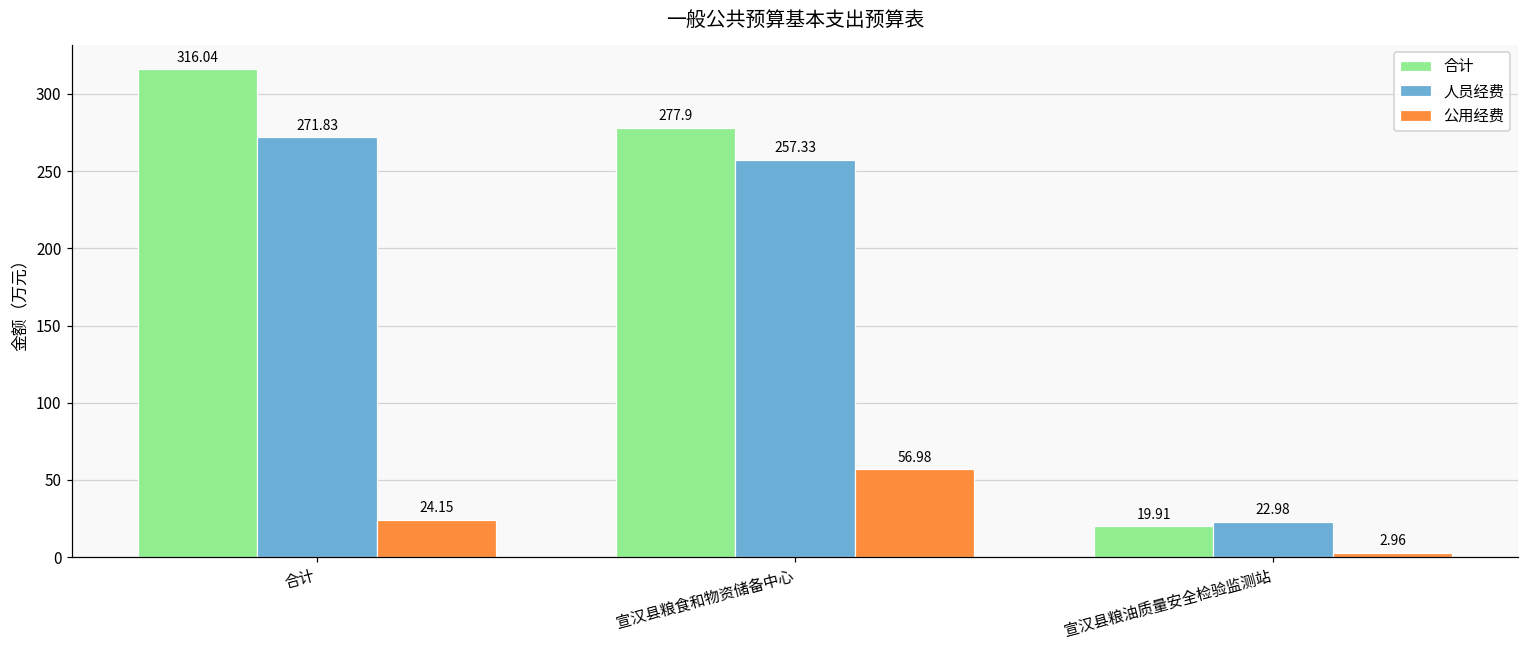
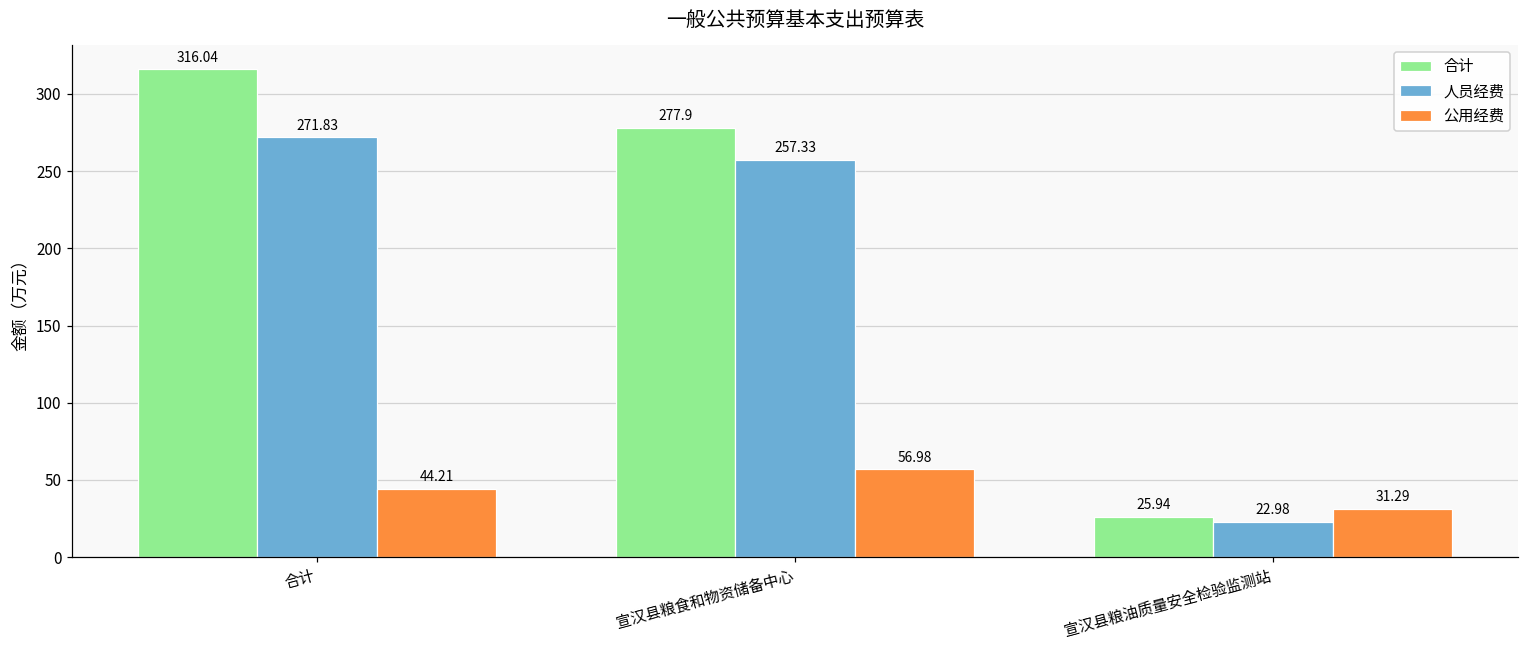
公用经费, 合计: 24.15 -> 44.21
合计, 宣汉县粮油质量安全检验监测站: 19.91 -> 25.94
公用经费, 宣汉县粮油质量安全检验监测站: 2.96 -> 31.29
